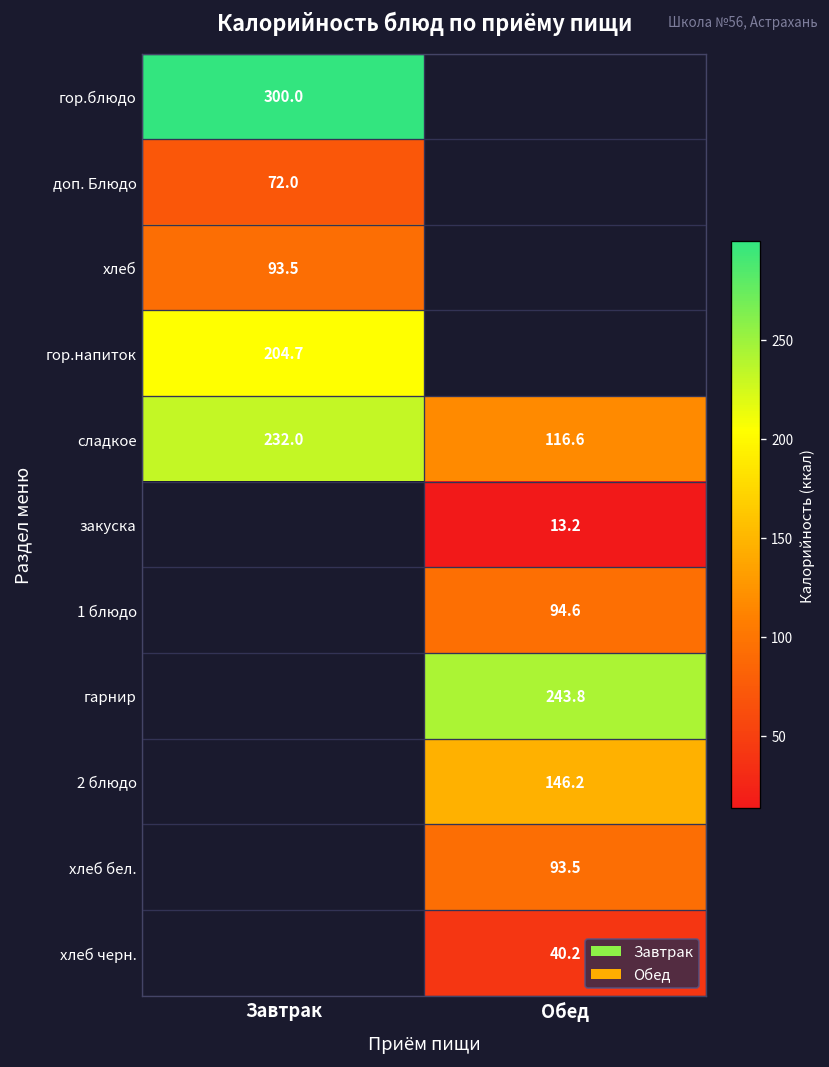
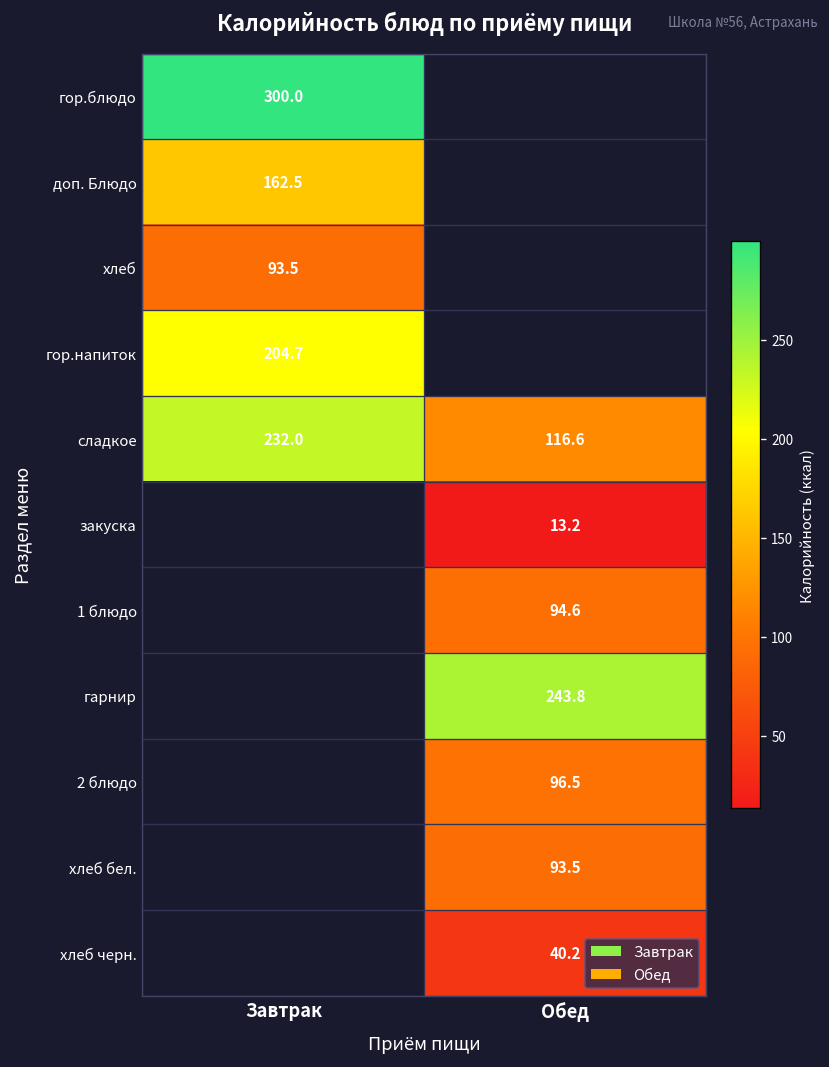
доп. Блюдо, Завтрак: 72.0 -> 162.5
2 блюдо, Обед: 146.2 -> 96.5
